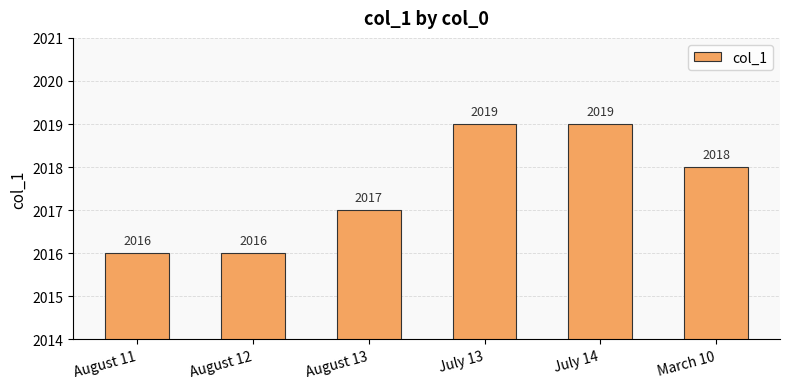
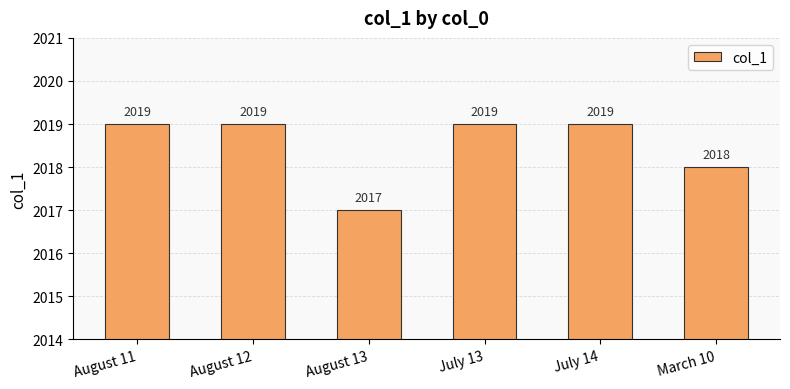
August 11: 2016 -> 2019
August 12: 2016 -> 2019
